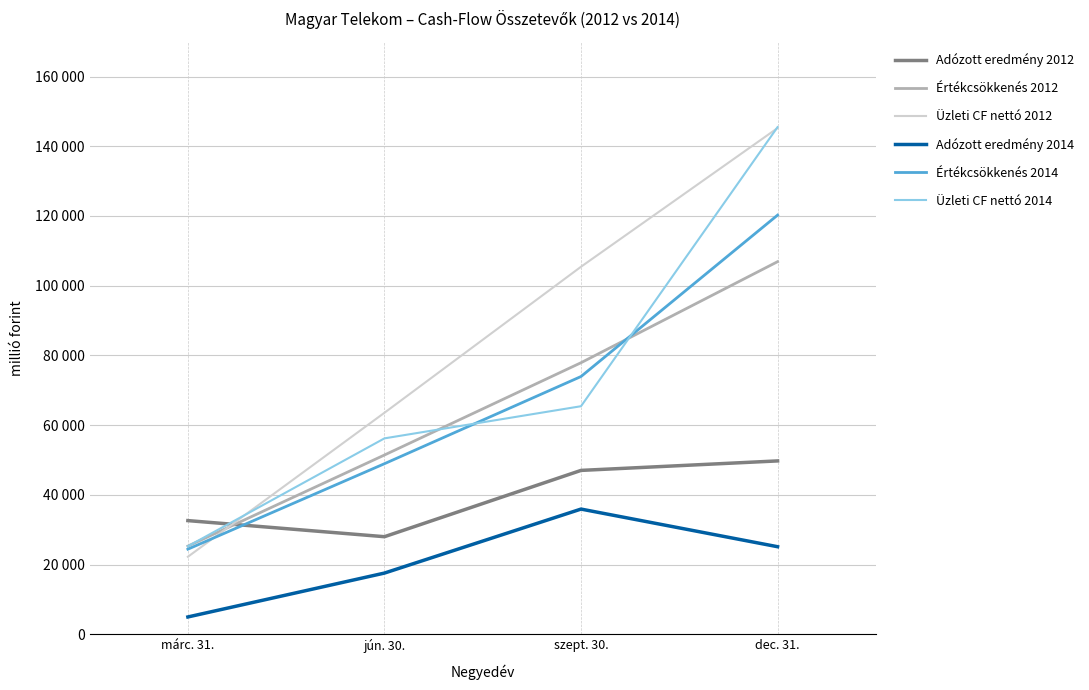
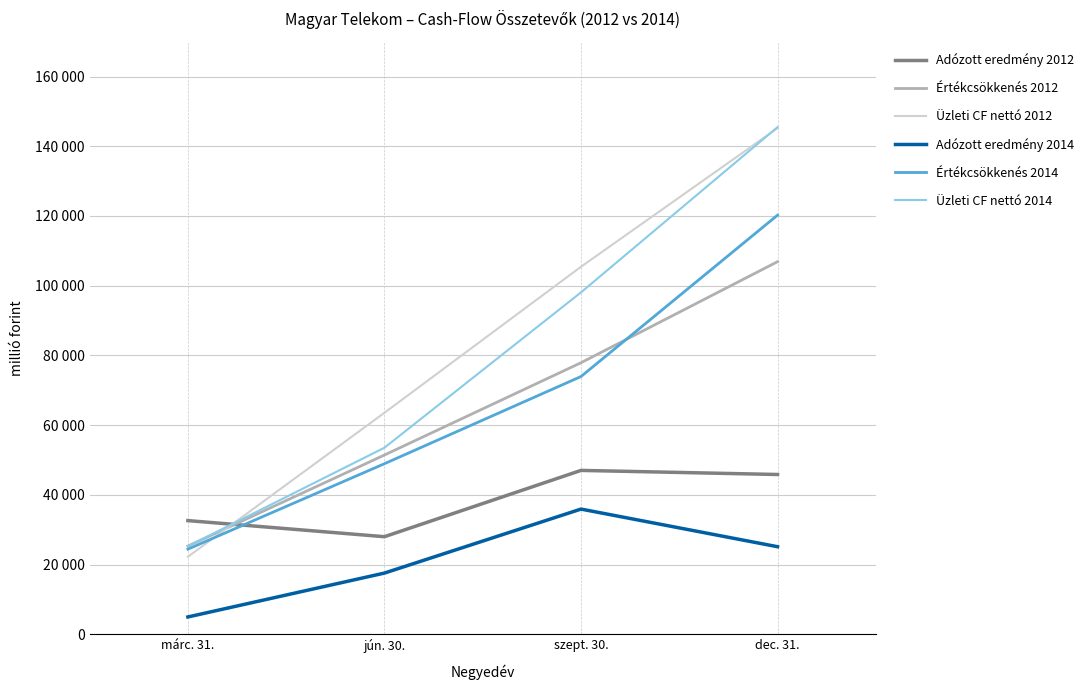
Üzleti CF nettó 2014, jún. 30.: 56000 -> 54000
Üzleti CF nettó 2014, szept. 30.: 65000 -> 98000
Adózott eredmény 2012, dec. 31.: 50000 -> 46000
